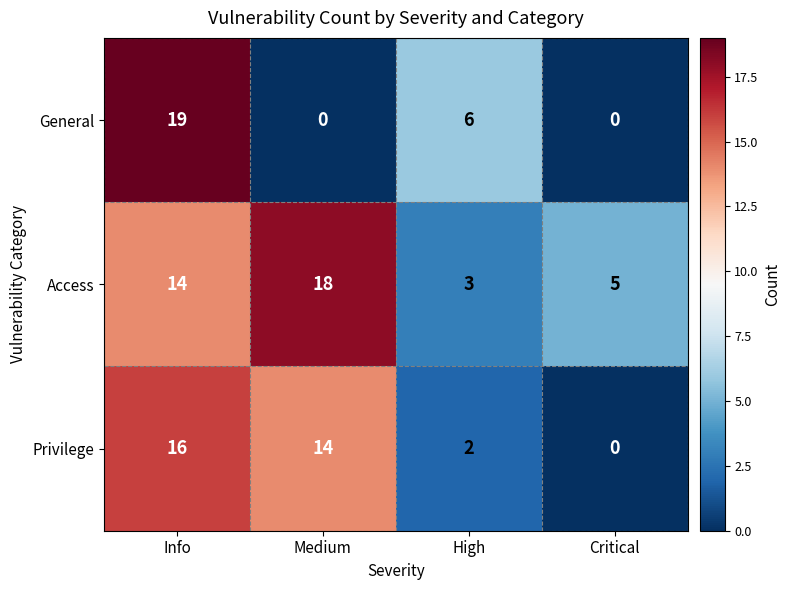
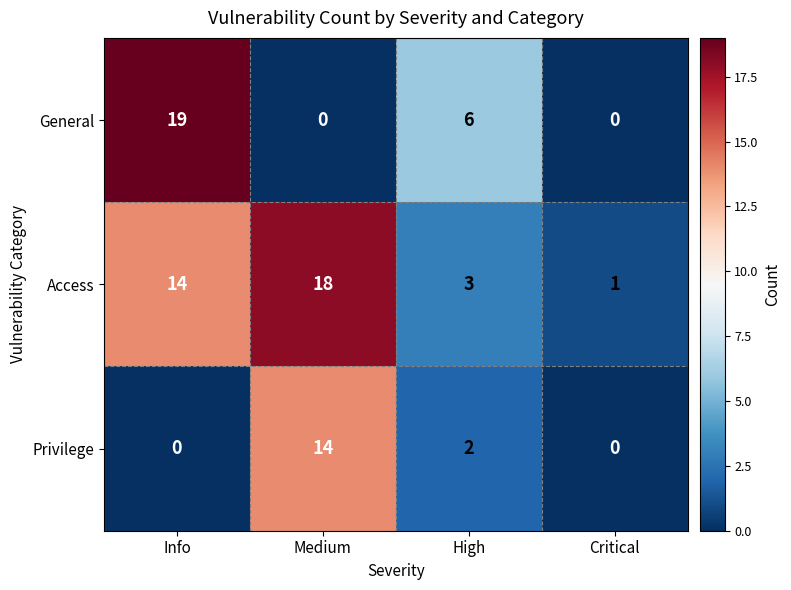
Access, Critical: 5 -> 1
Privilege, Info: 16 -> 0
